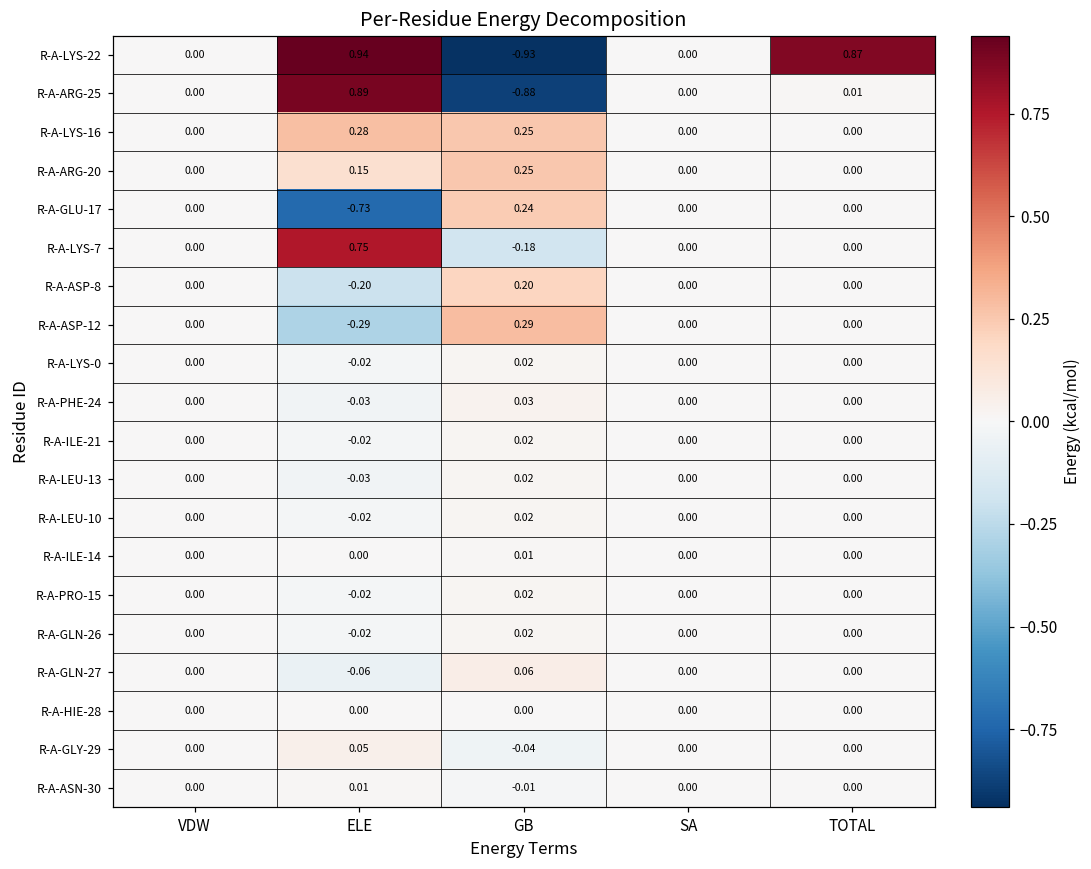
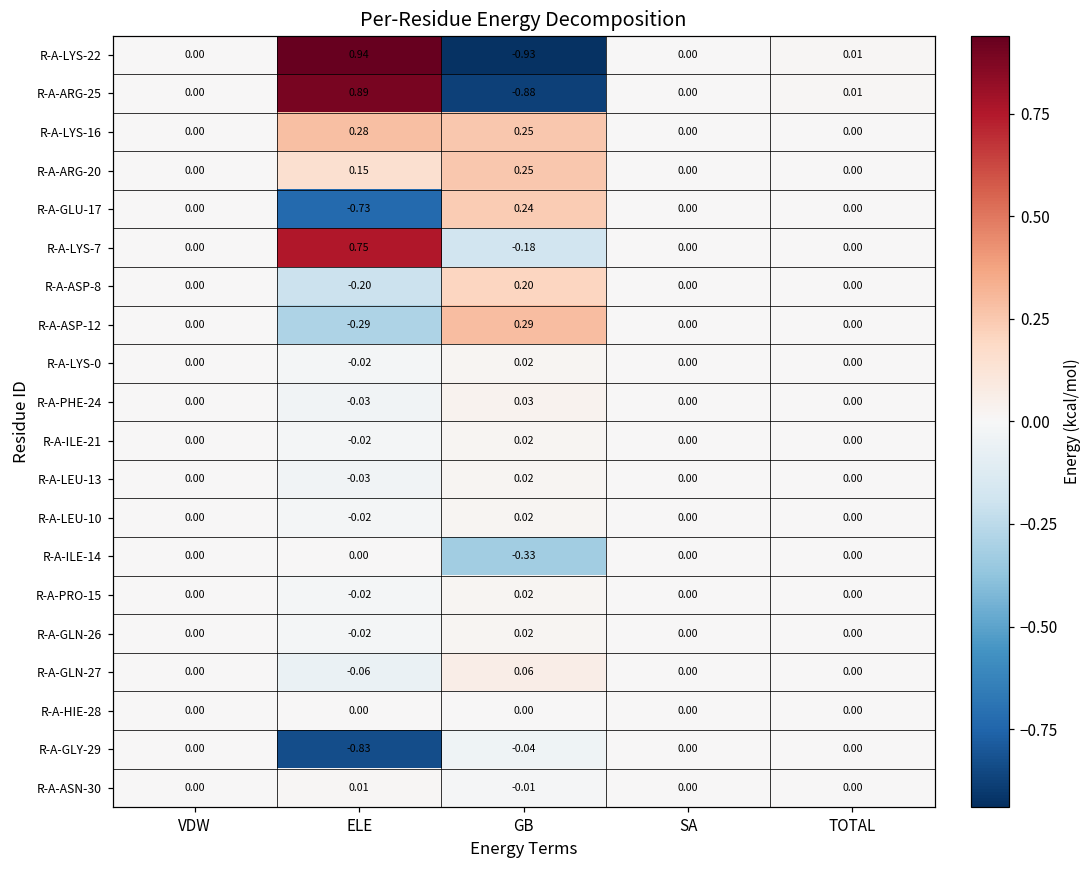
R-A-LYS-22, TOTAL: 0.87 -> 0.01
R-A-ILE-14, GB: 0.01 -> -0.33
R-A-GLY-29, ELE: 0.05 -> -0.83
